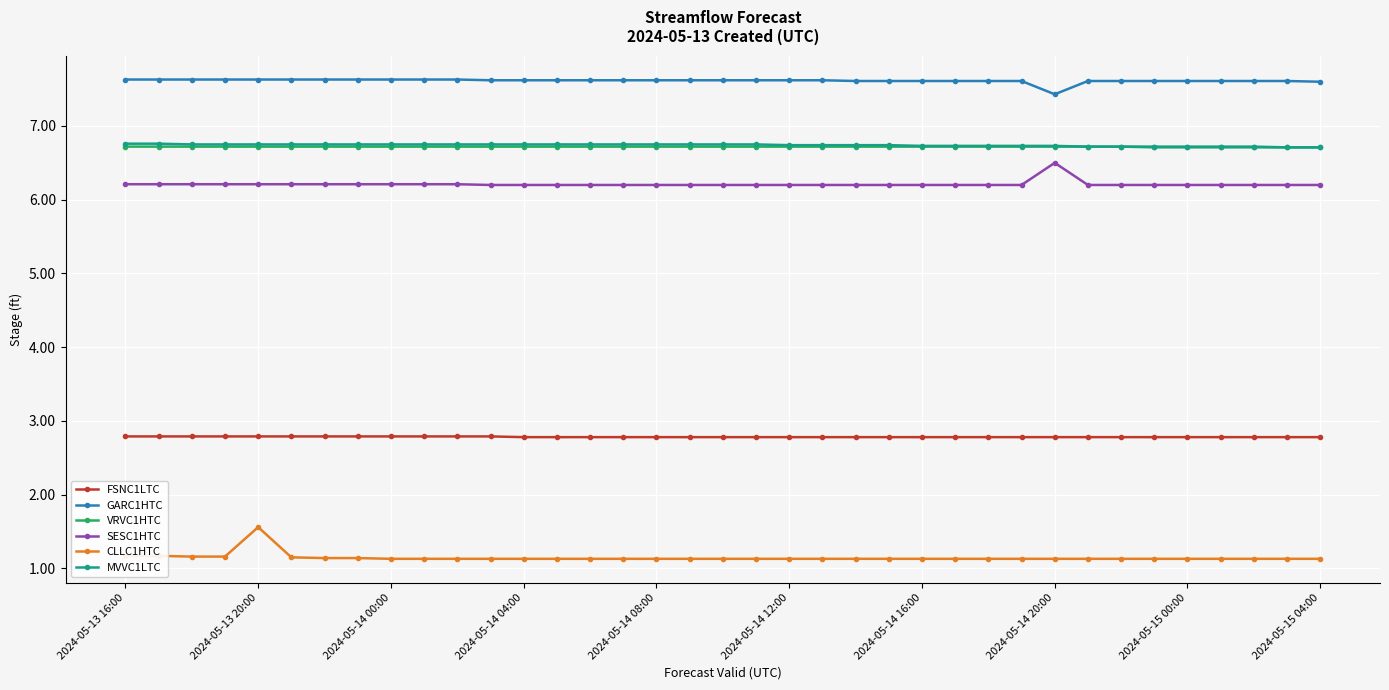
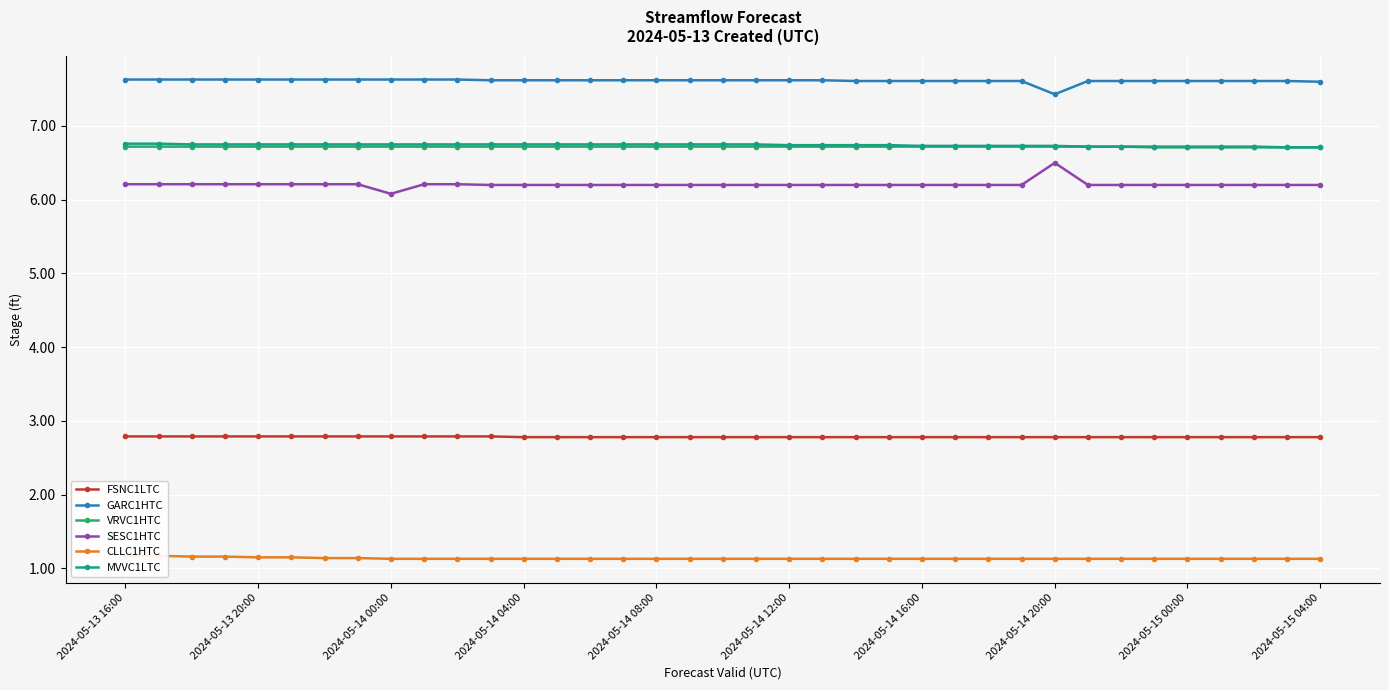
CLLC1HTC, 2024-05-13 20:00: 1.6 -> 1.2
SESC1HTC, 2024-05-14 00:00: 6.2 -> 6.1
